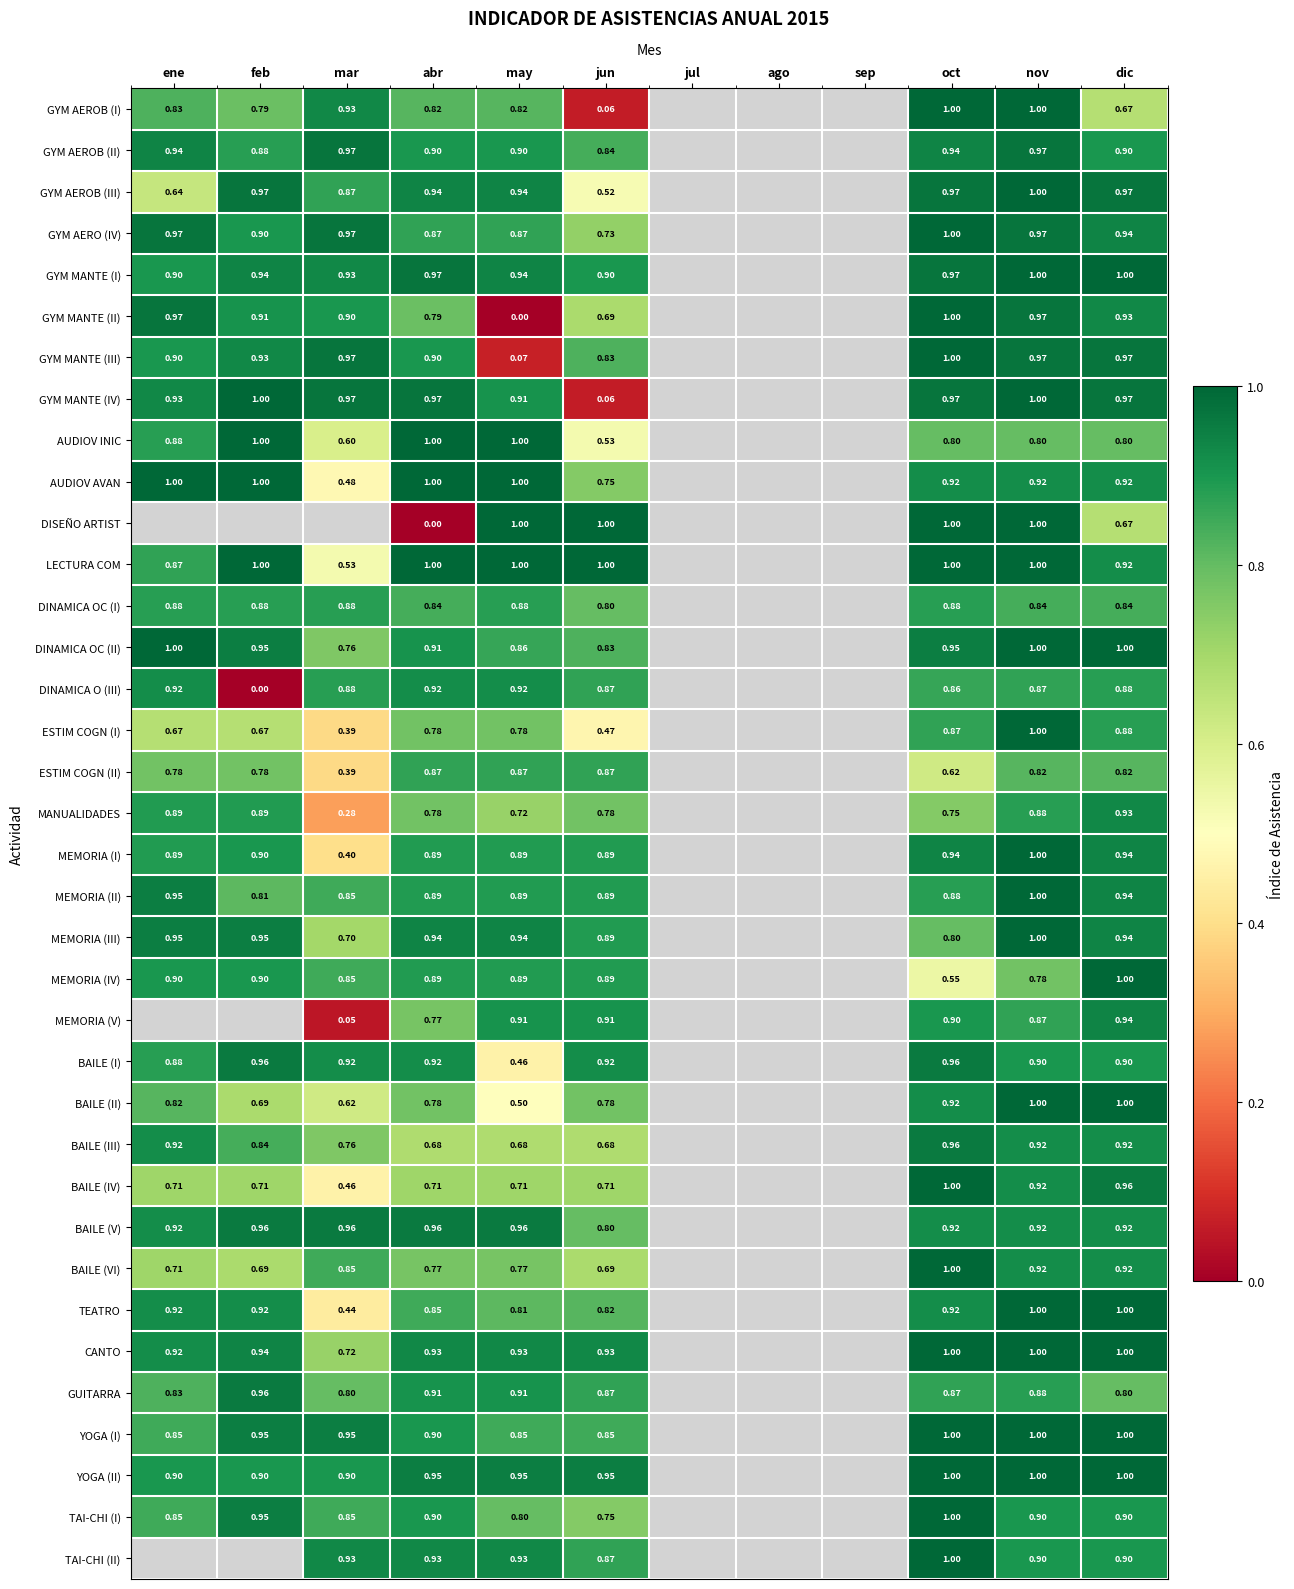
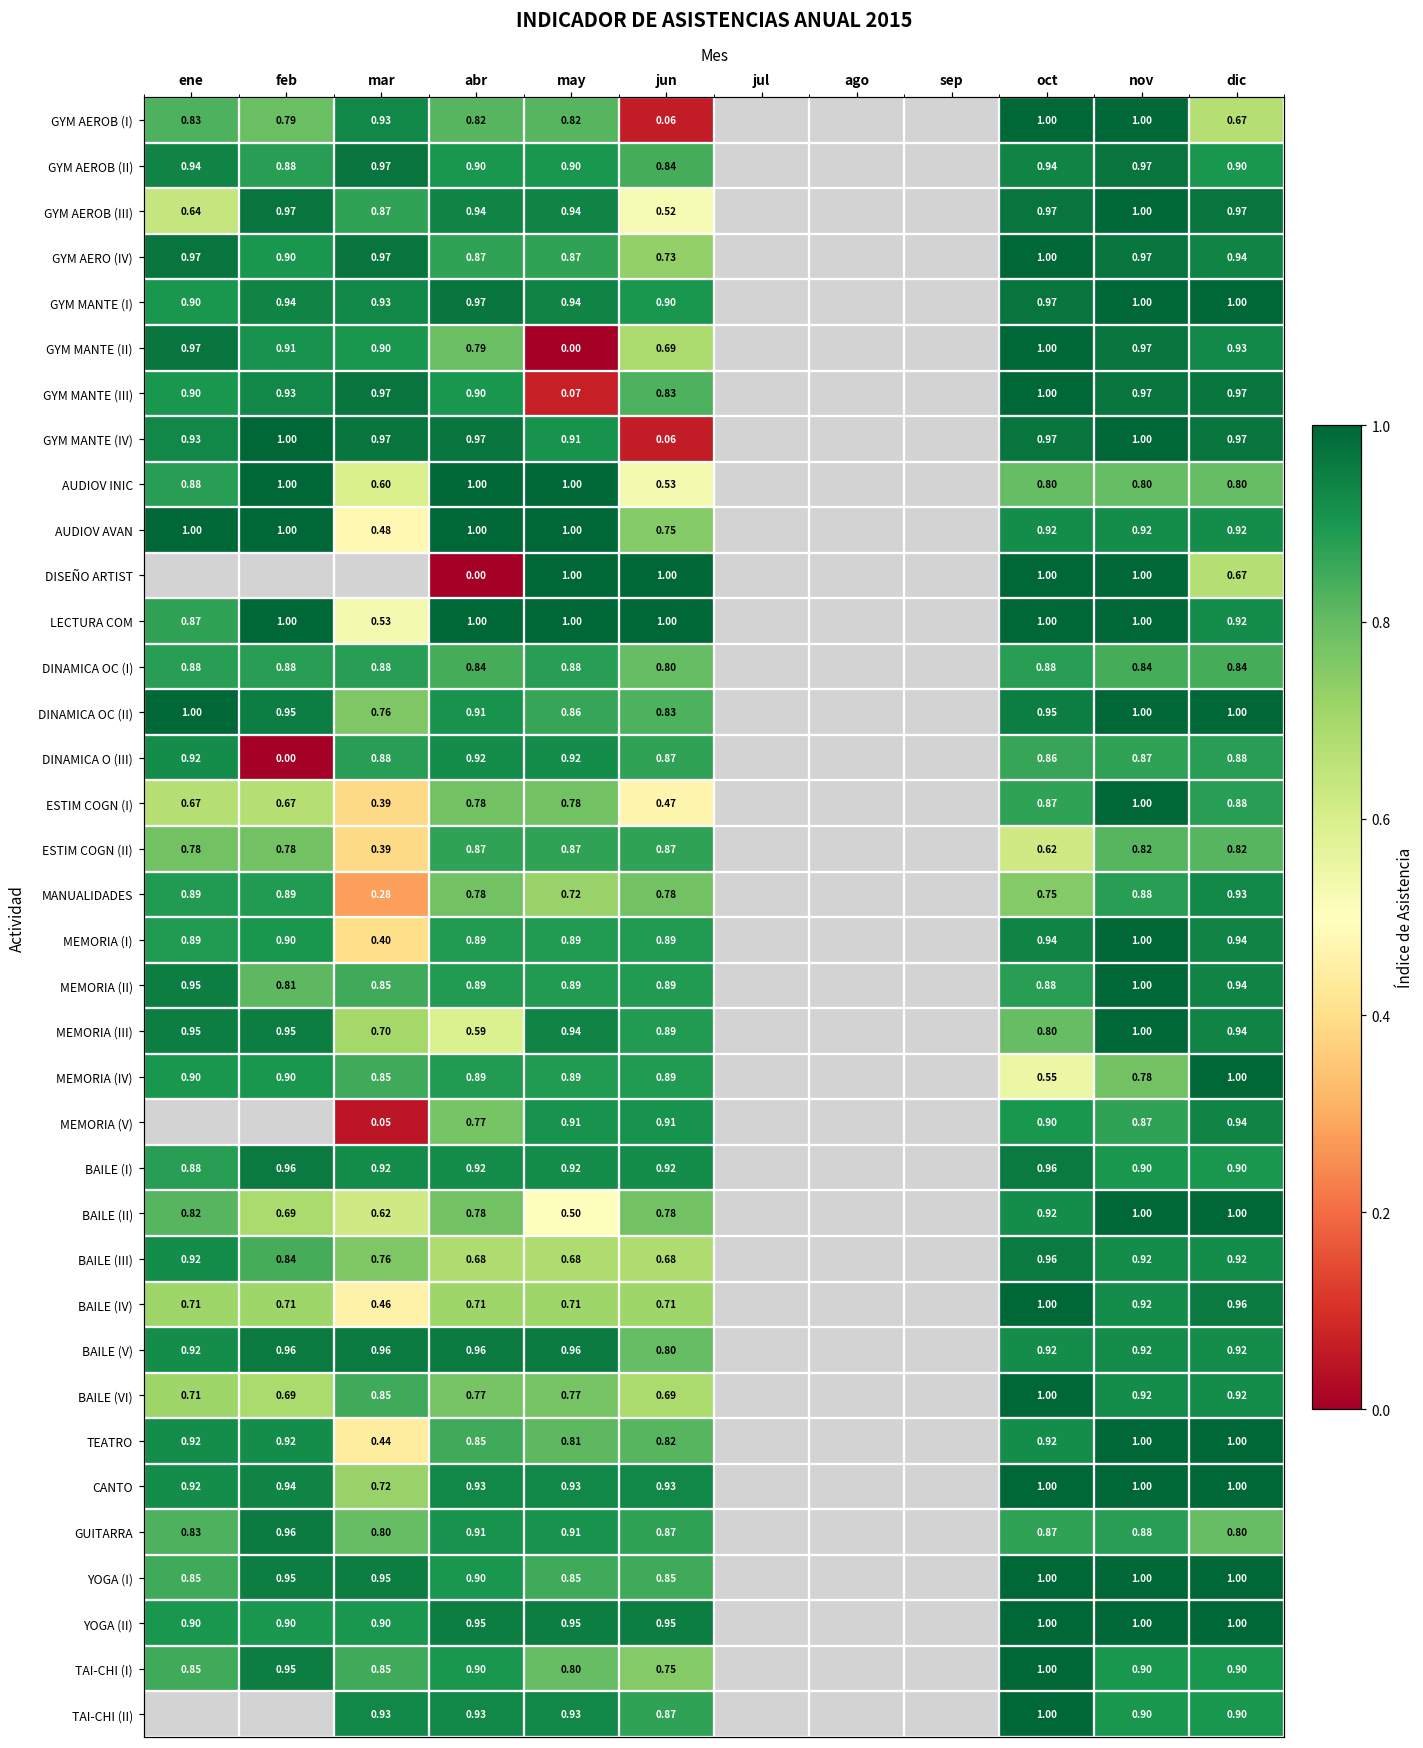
MEMORIA (III), abr: 0.94 -> 0.59
BAILE (I), may: 0.46 -> 0.92
